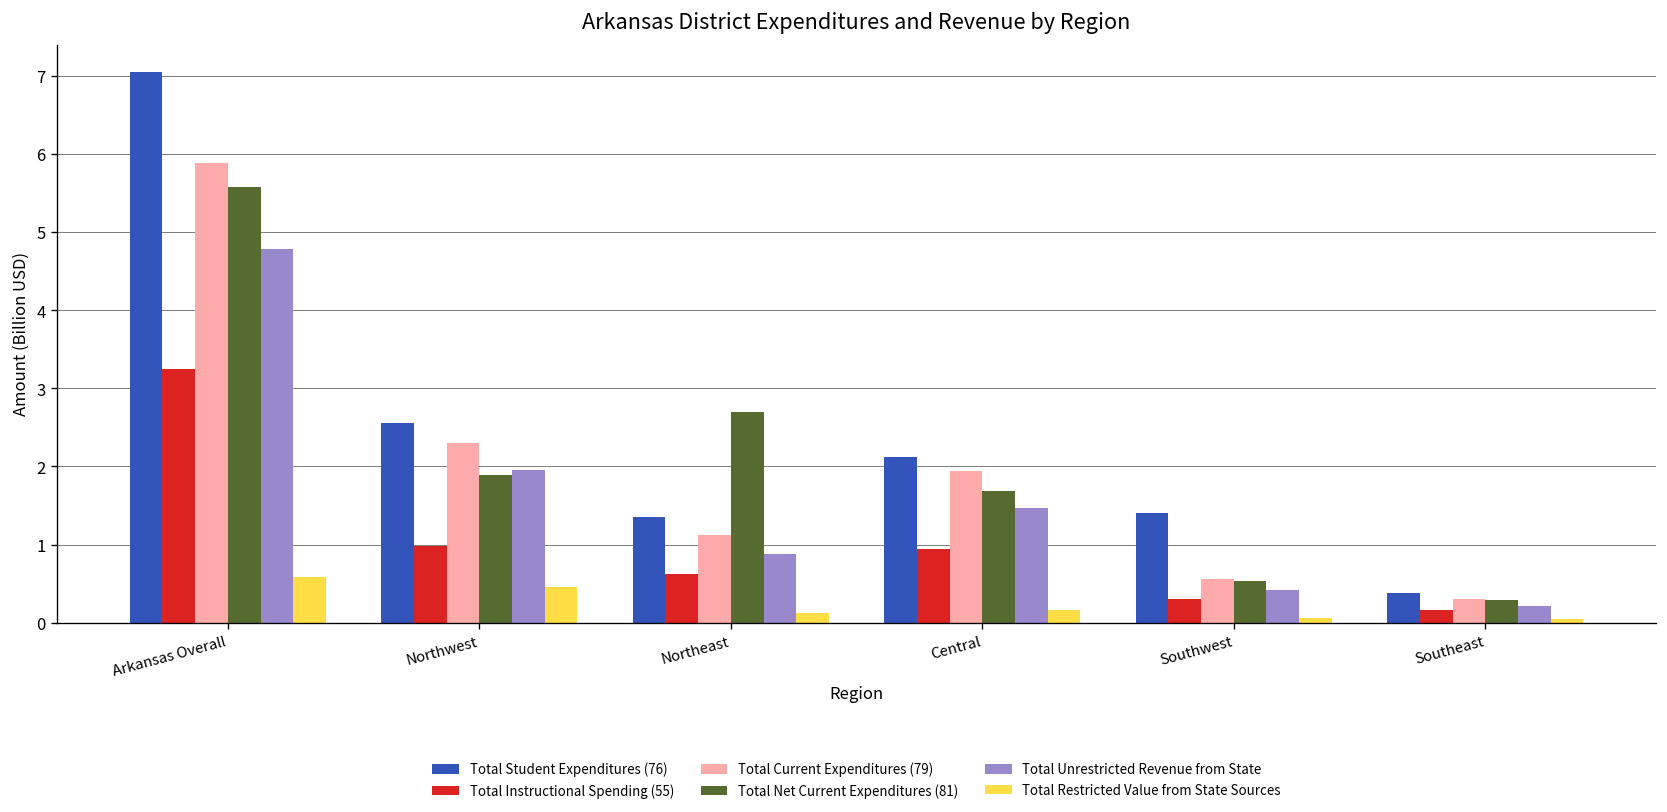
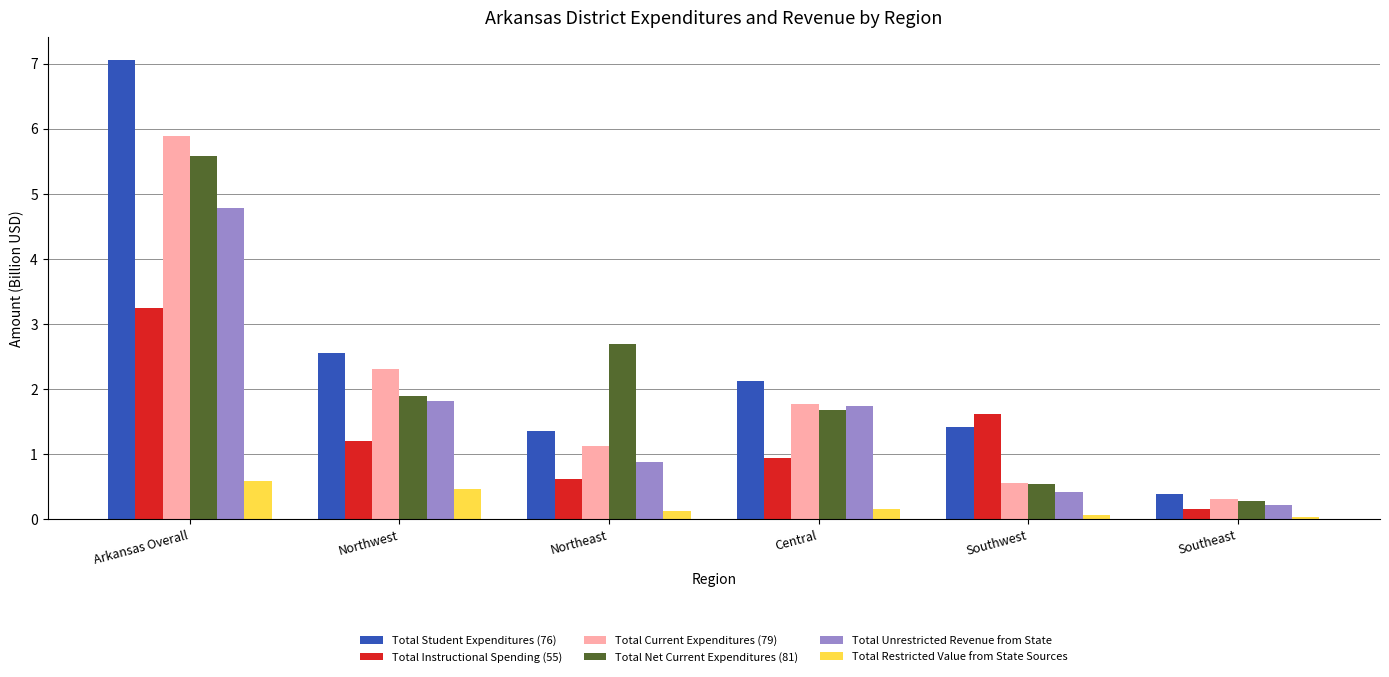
Total Instructional Spending (55), Northwest: 1.0 -> 1.2
Total Unrestricted Revenue from State, Northwest: 1.9 -> 1.8
Total Current Expenditures (79), Central: 1.9 -> 1.8
Total Unrestricted Revenue from State, Central: 1.5 -> 1.7
Total Instructional Spending (55), Southwest: 0.3 -> 1.6
